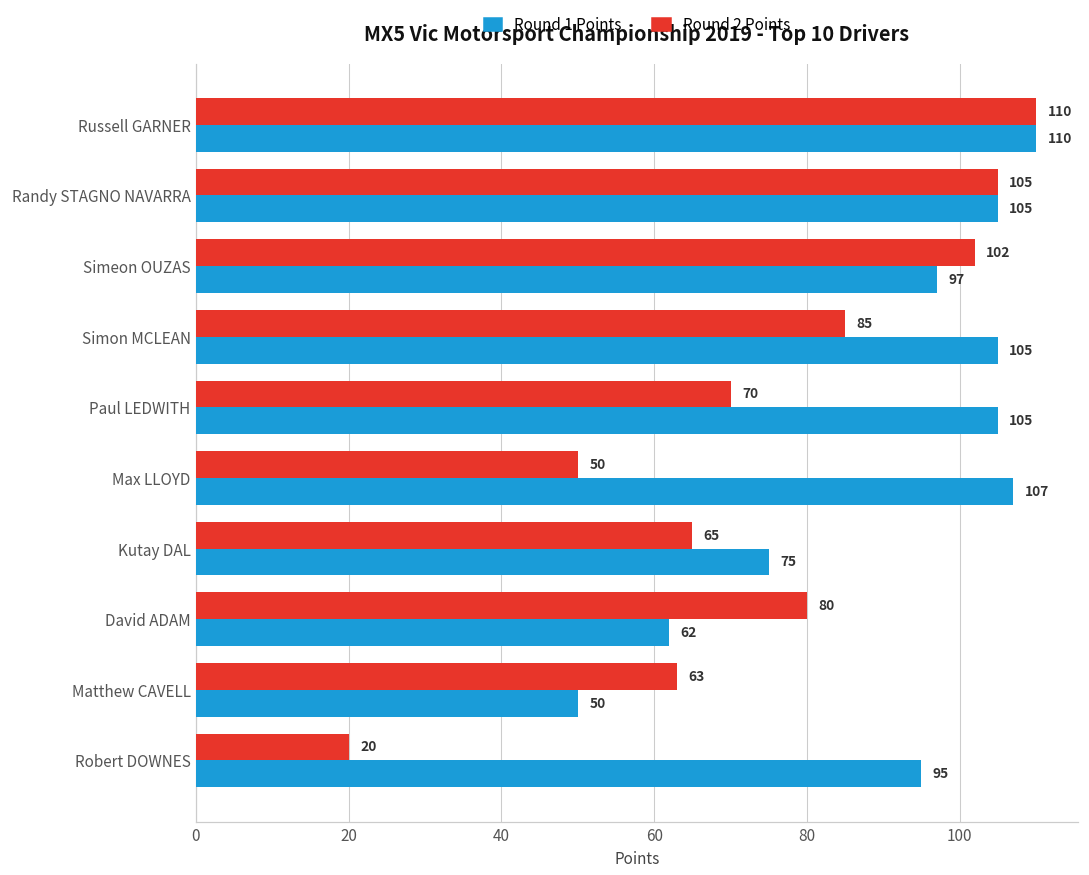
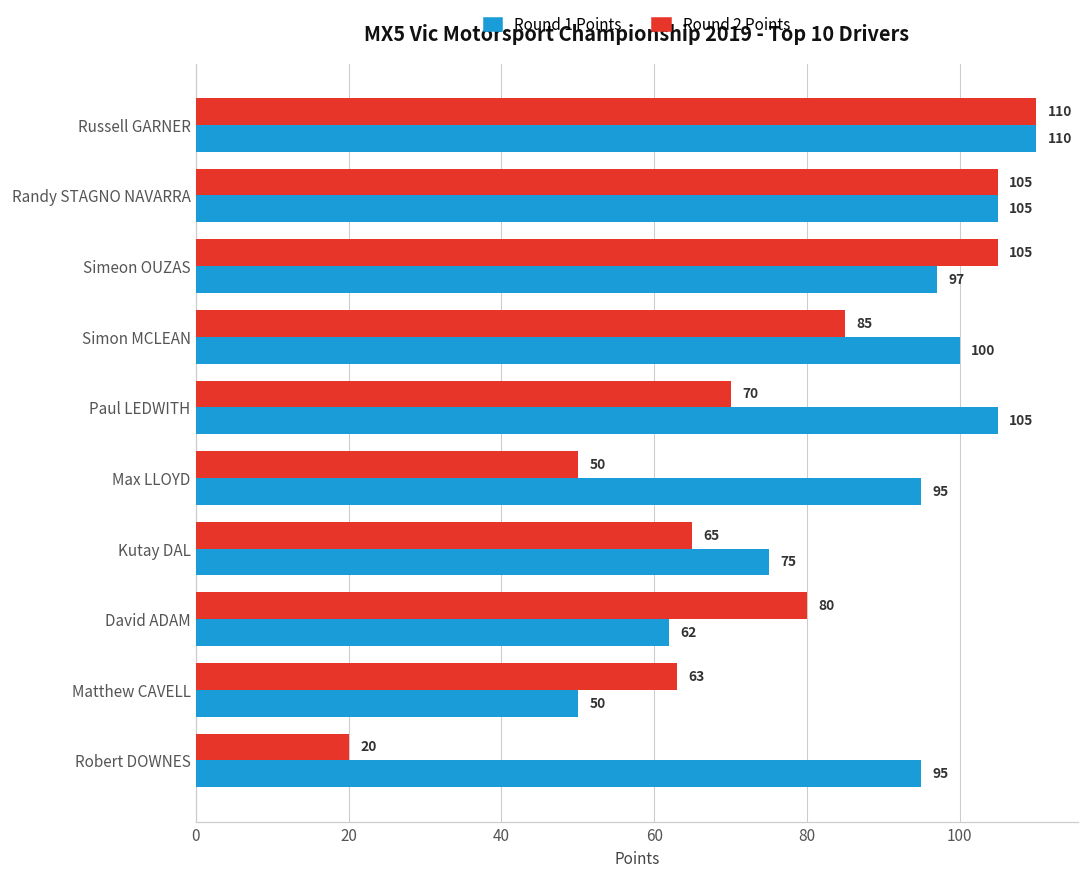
Round 2 Points, Simeon OUZAS: 102 -> 105
Round 1 Points, Simon MCLEAN: 105 -> 100
Round 1 Points, Max LLOYD: 107 -> 95
